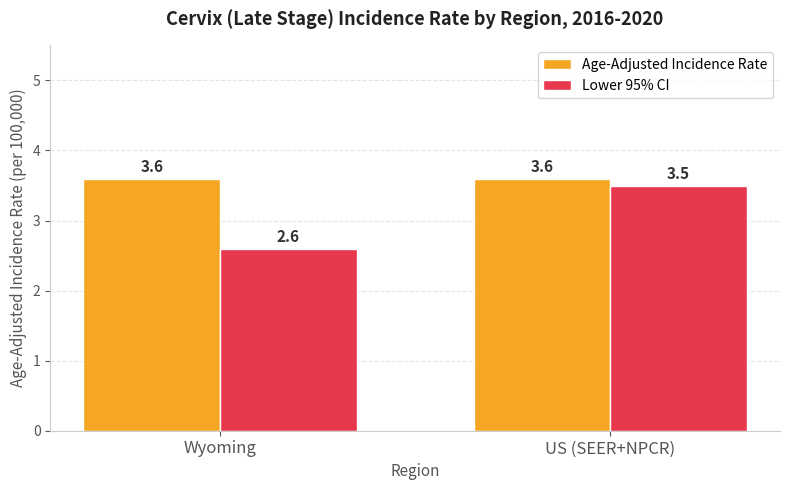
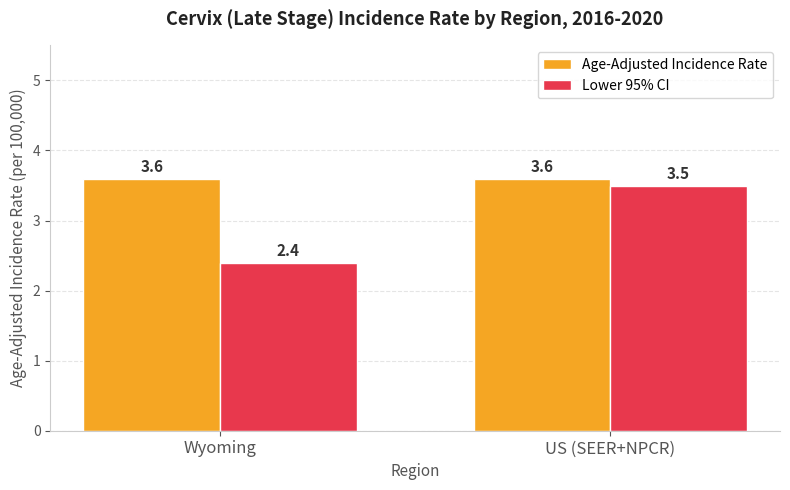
Lower 95% CI, Wyoming: 2.6 -> 2.4
